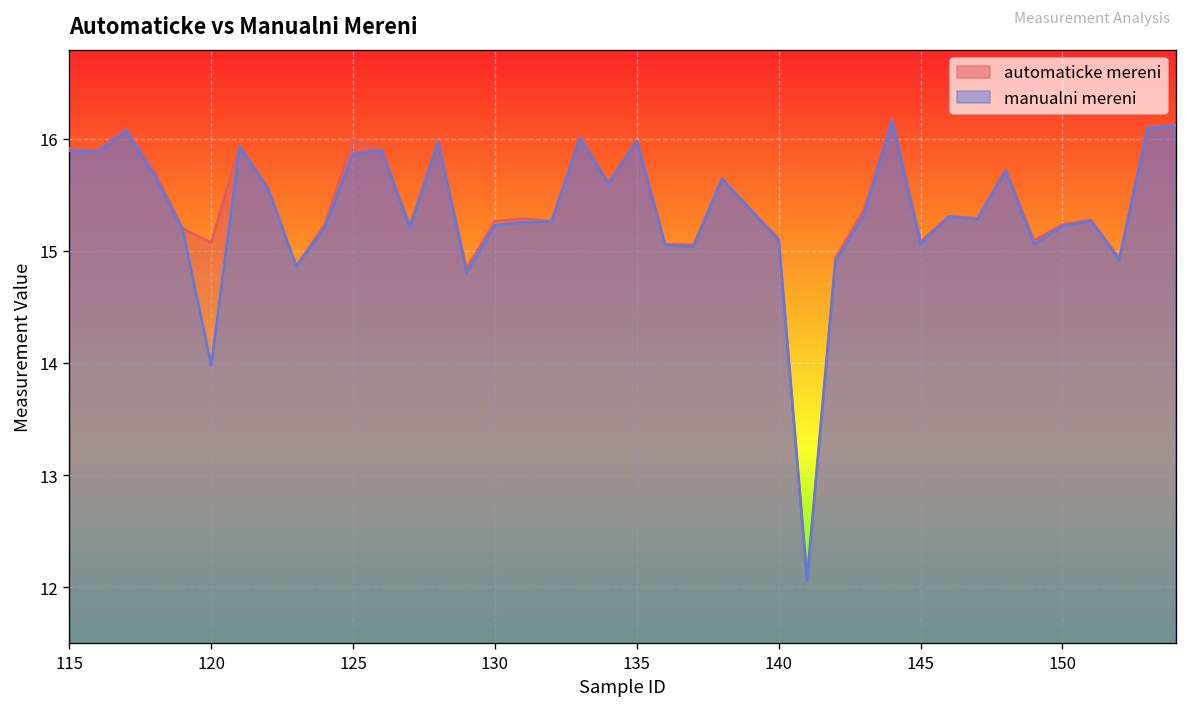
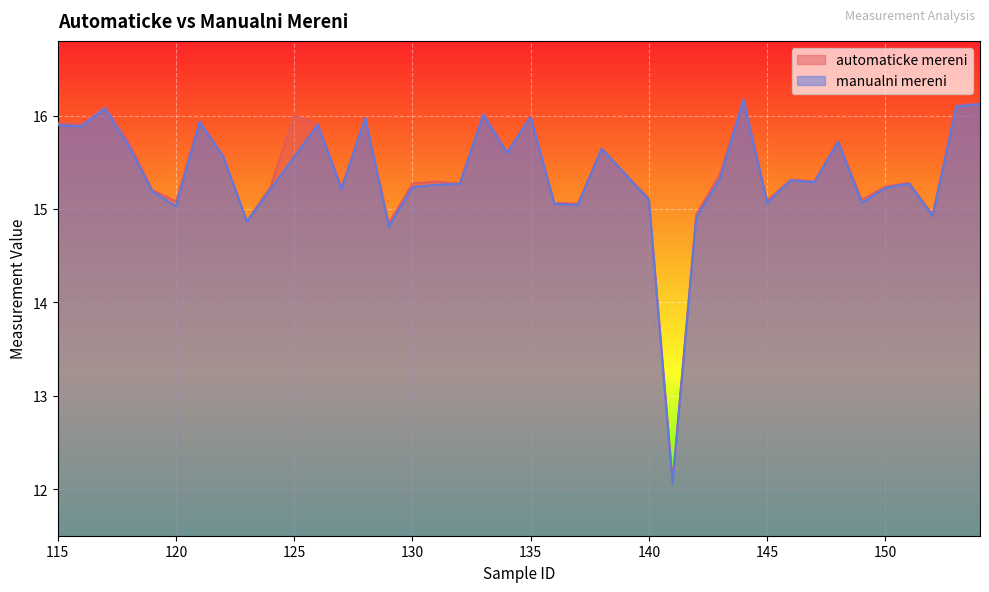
manualni mereni, 120: 14.0 -> 15.0
manualni mereni, 125: 15.9 -> 15.6
